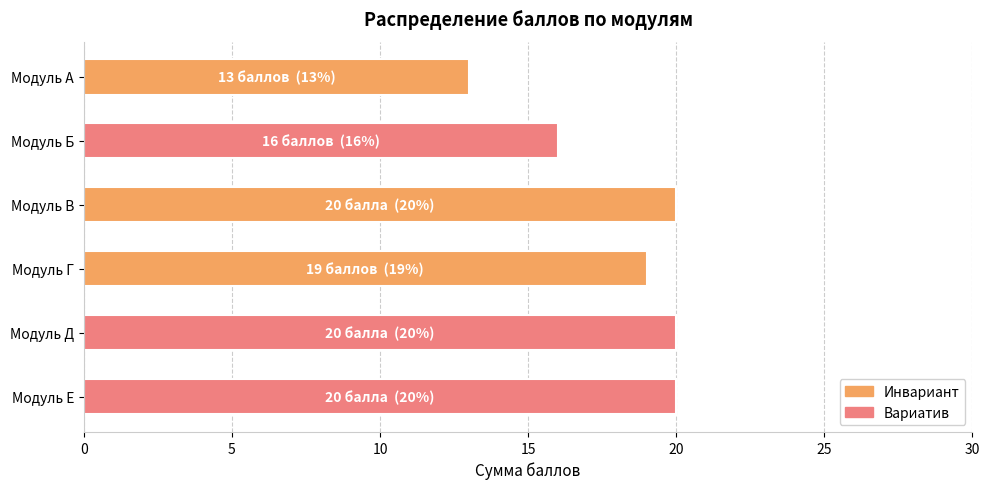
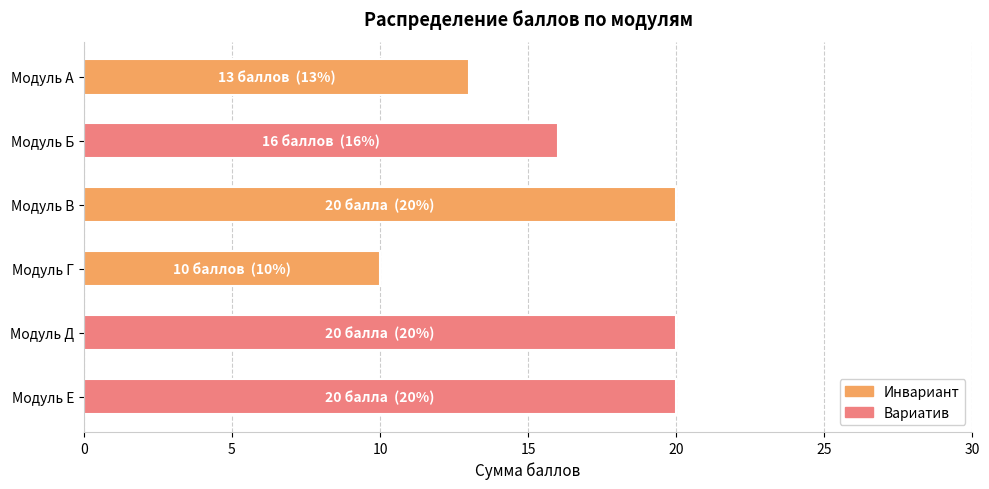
Модуль Г: 19 баллов (19%) -> 10 баллов (10%)
